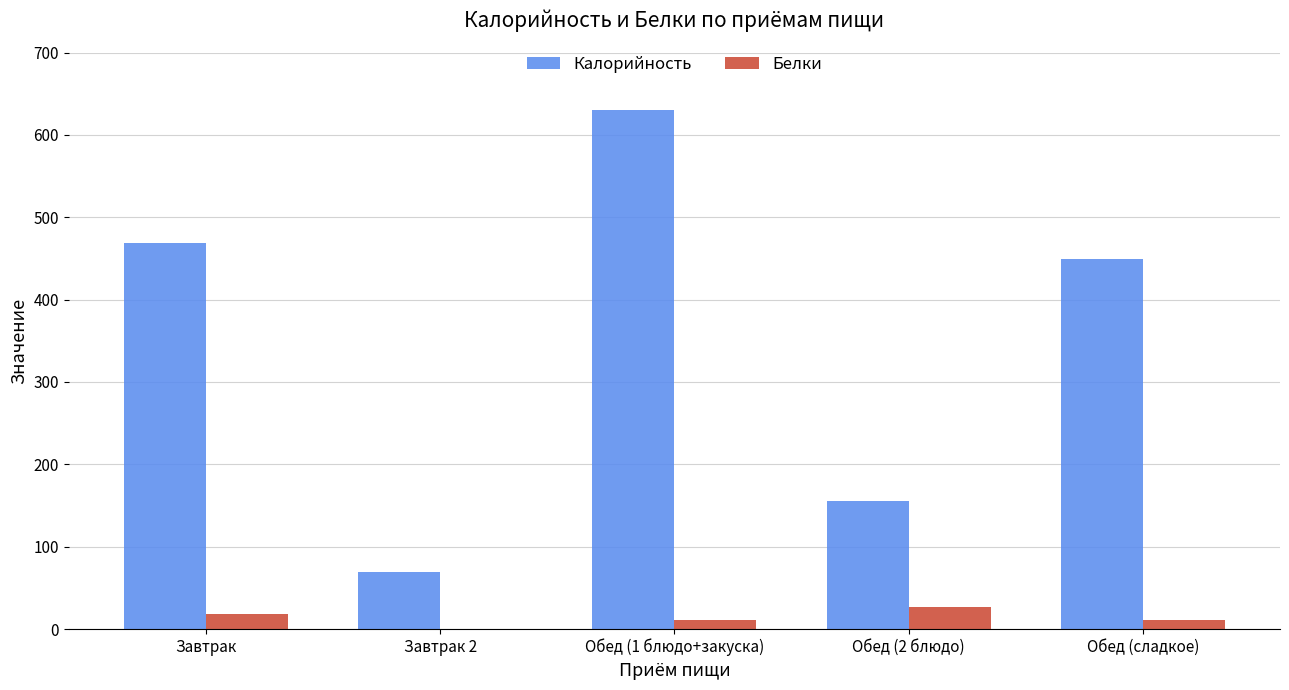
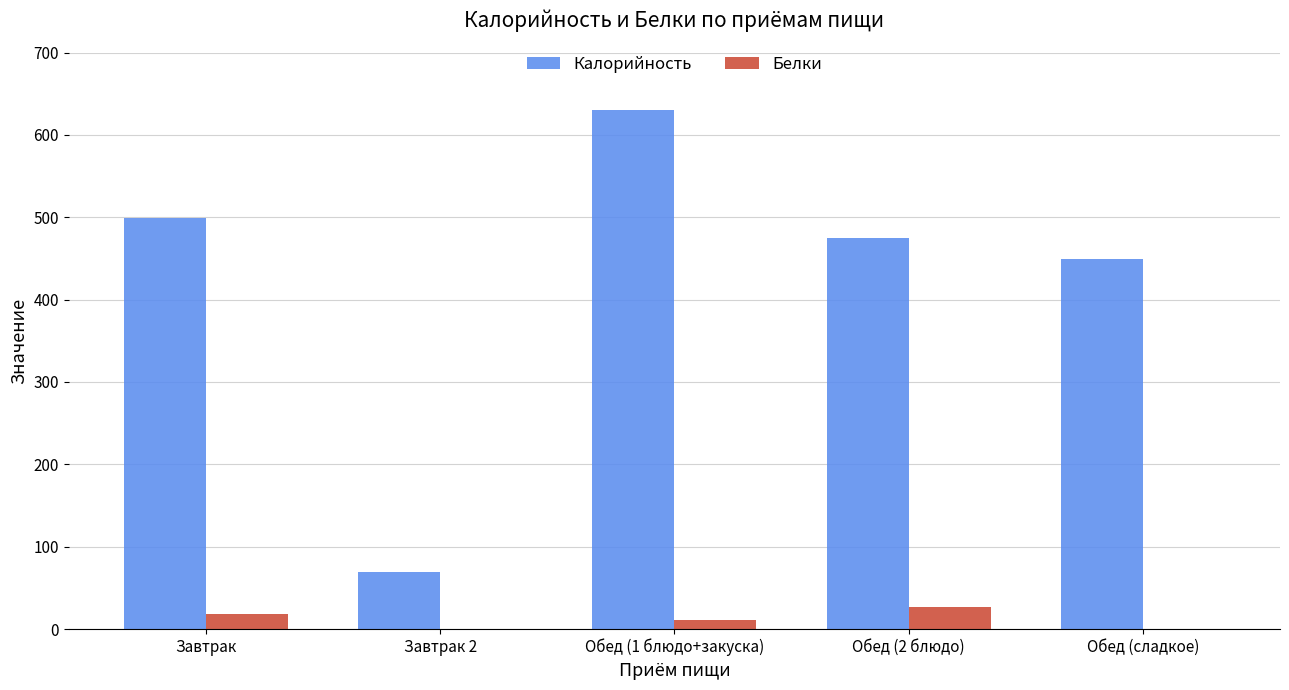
Калорийность, Завтрак: 470 -> 500
Калорийность, Обед (2 блюдо): 160 -> 480
Белки, Обед (сладкое): 10 -> 0
